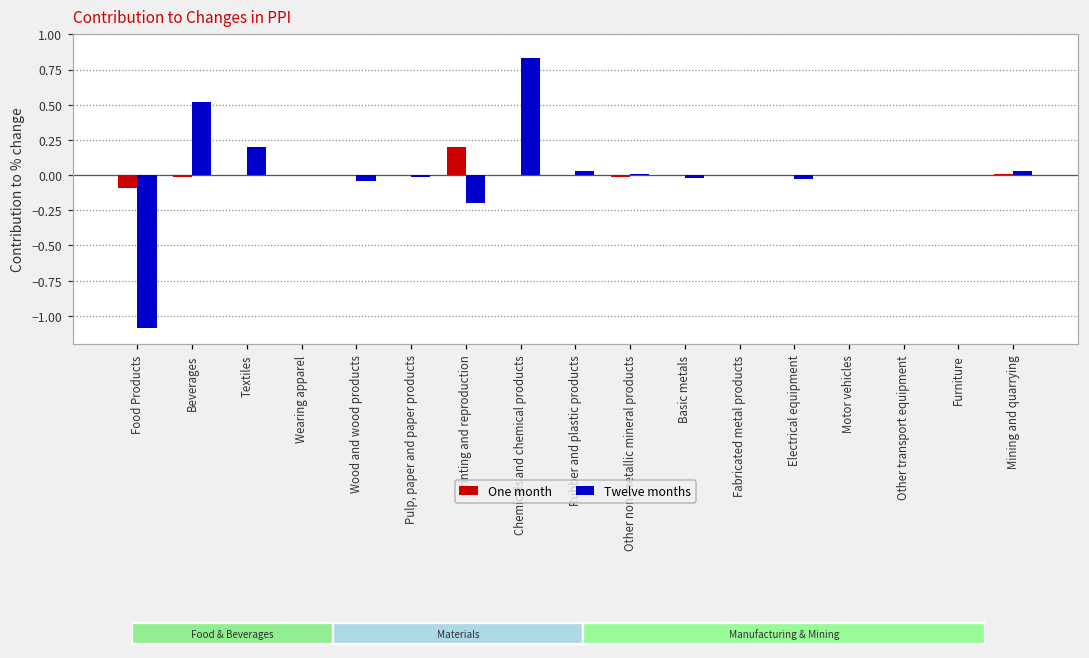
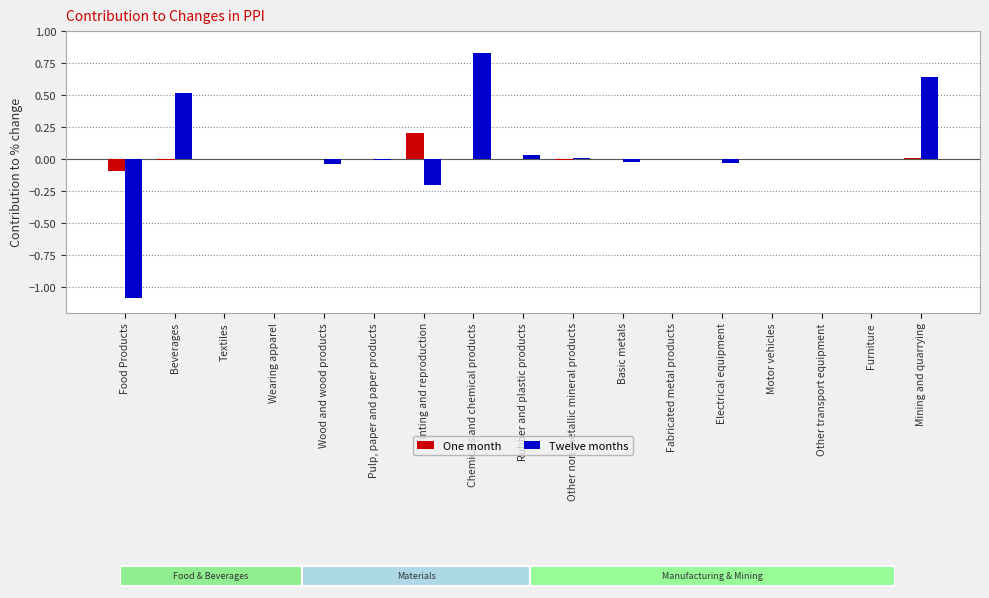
Contribution to Changes in PPI, Twelve months, Textiles: 0.2 -> 0.0
Contribution to Changes in PPI, Twelve months, Mining and quarrying: 0.03 -> 0.64
